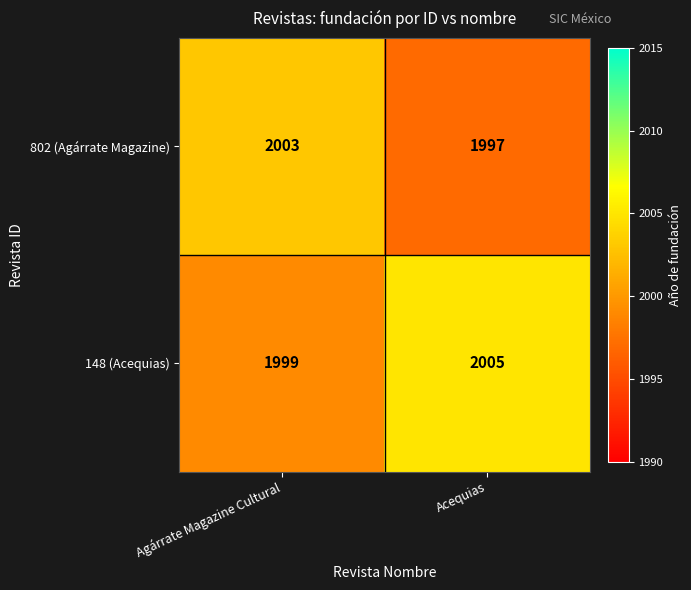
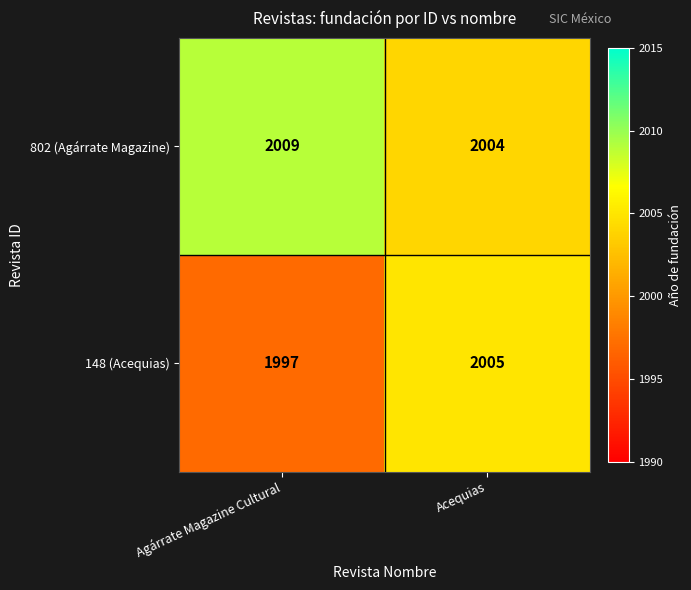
802 (Agárrate Magazine), Agárrate Magazine Cultural: 2003 -> 2009
802 (Agárrate Magazine), Acequias: 1997 -> 2004
148 (Acequias), Agárrate Magazine Cultural: 1999 -> 1997
